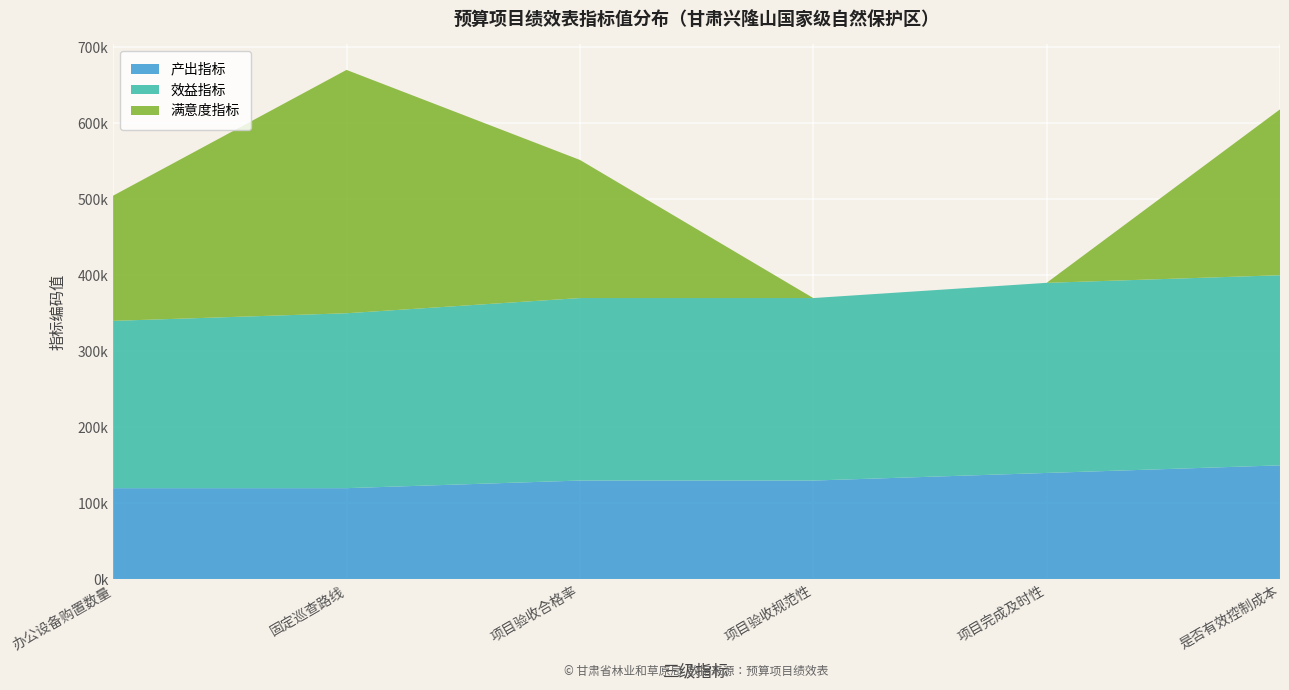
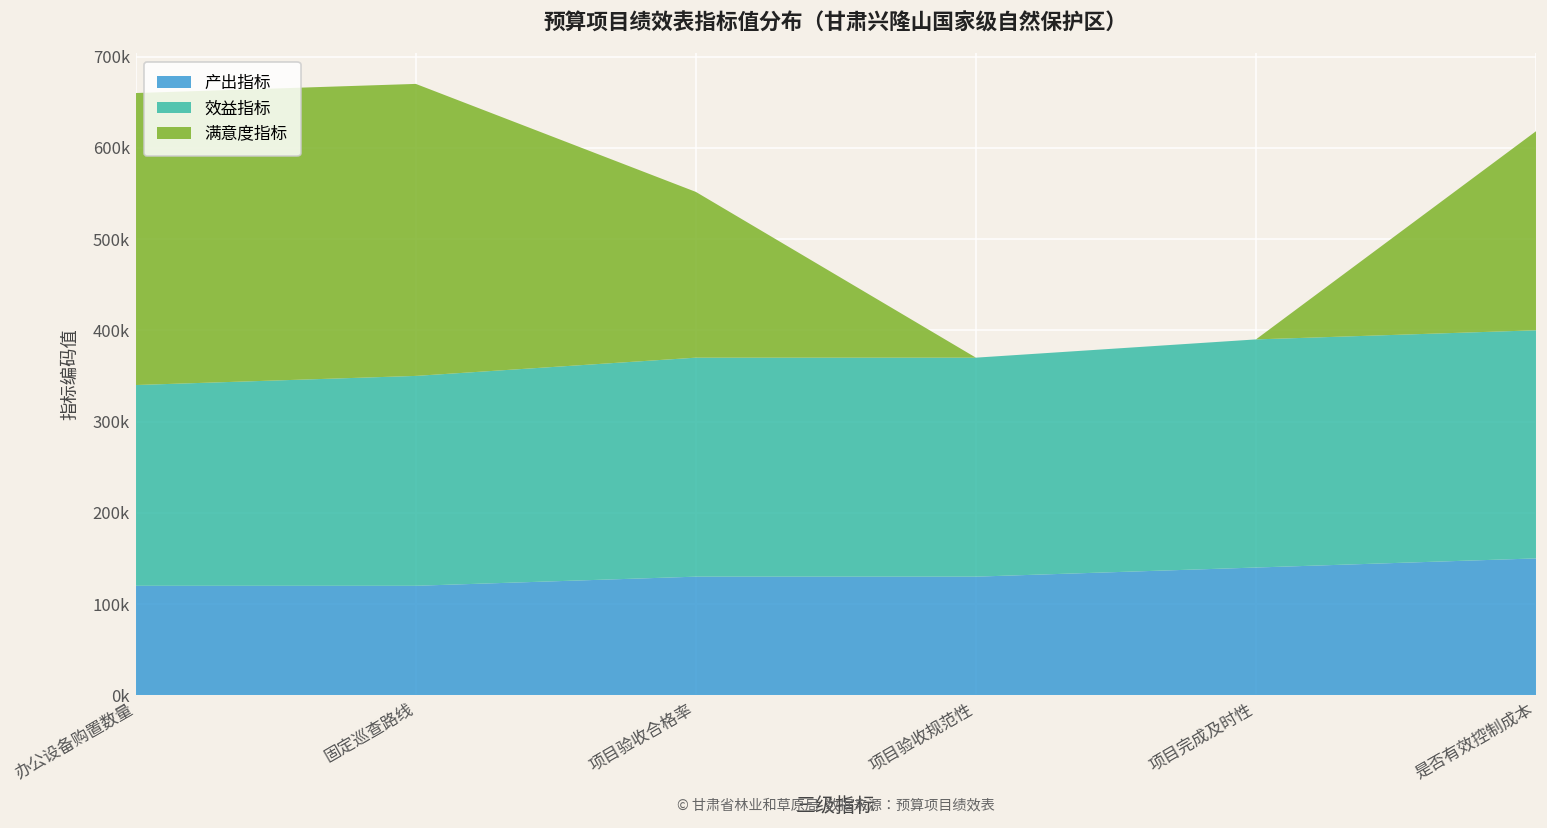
满意度指标, 办公设备购置数量: 160000 -> 320000
